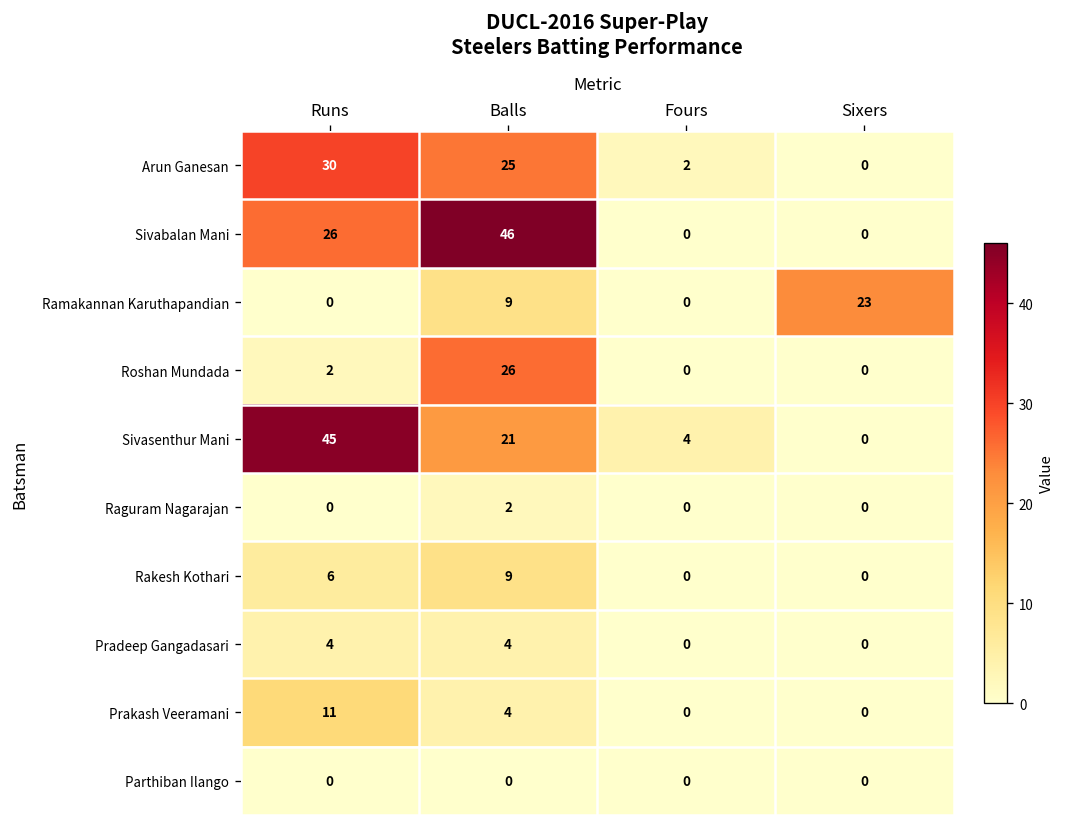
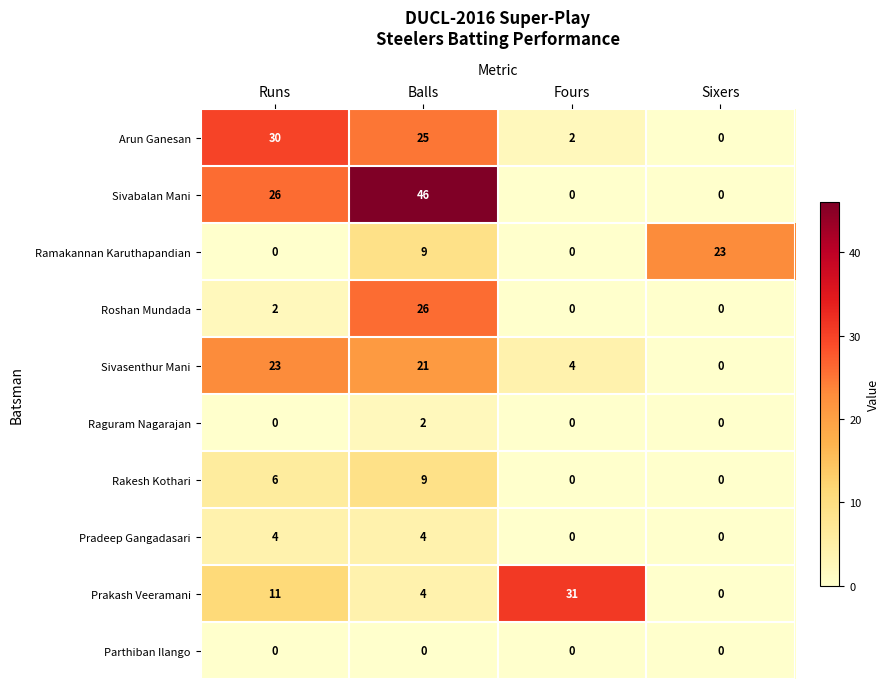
Sivasenthur Mani, Runs: 45 -> 23
Prakash Veeramani, Fours: 0 -> 31
